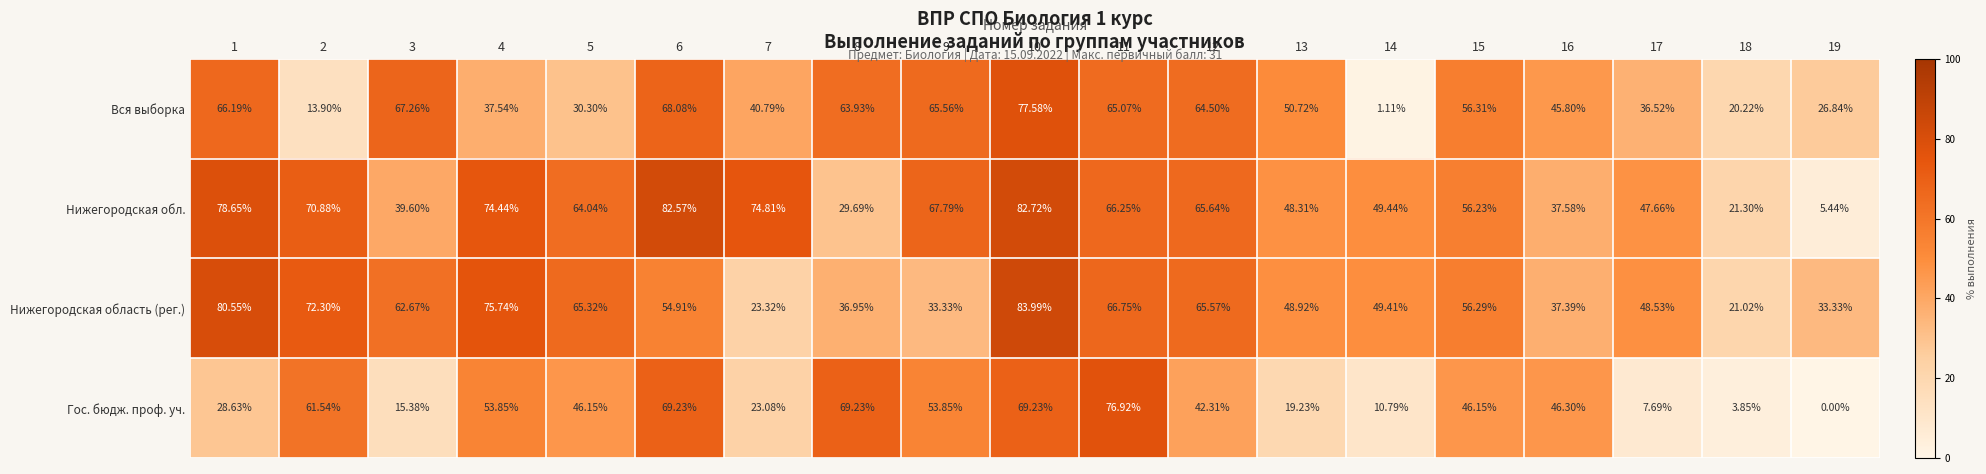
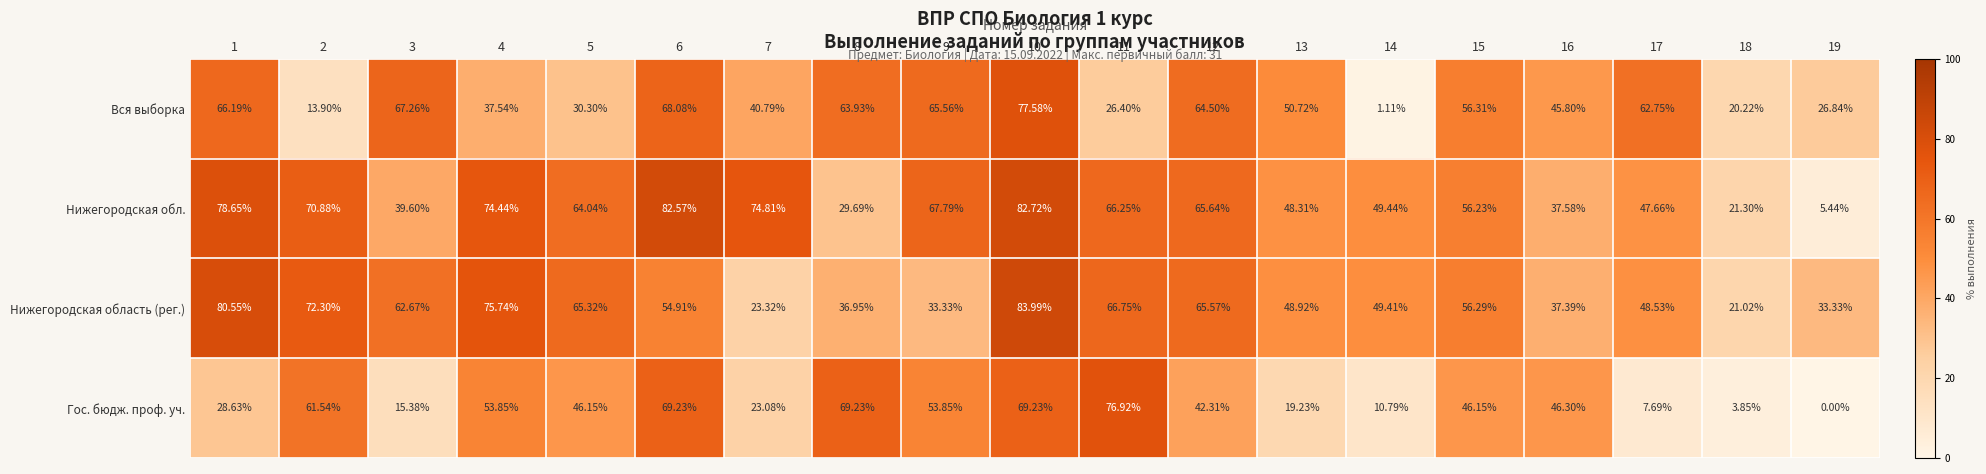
Вся выборка, 11: 65.07% -> 26.40%
Вся выборка, 17: 36.52% -> 62.75%
